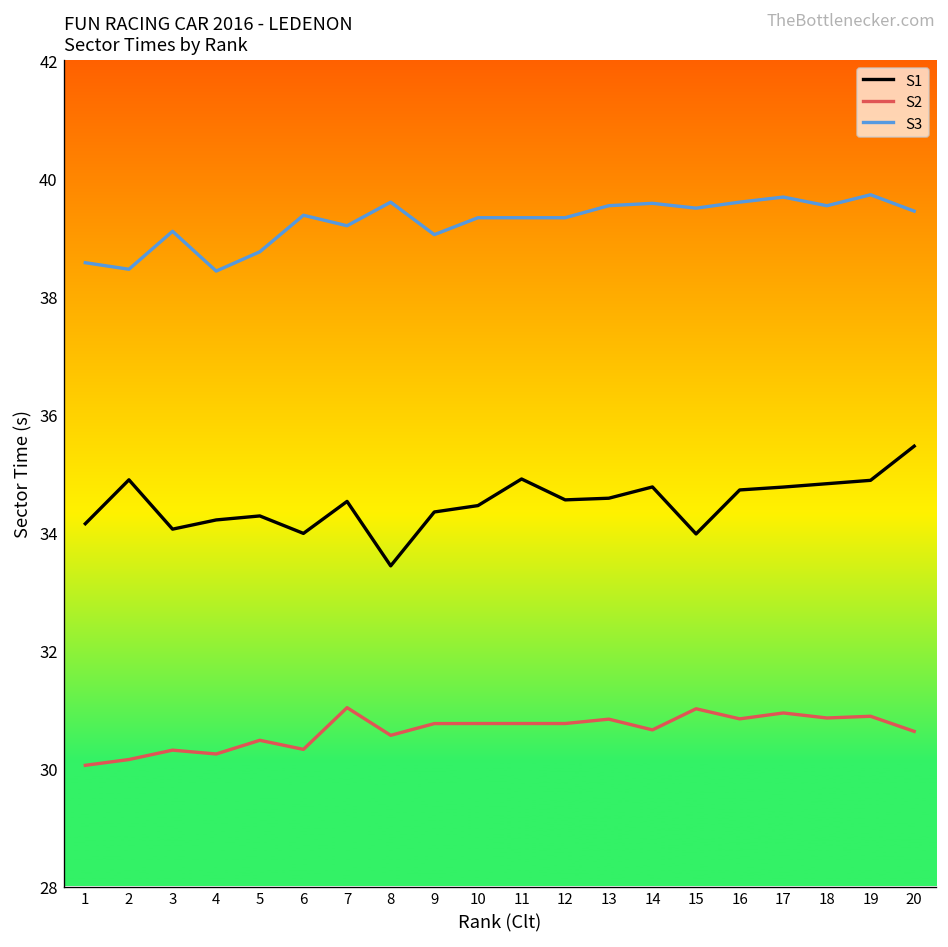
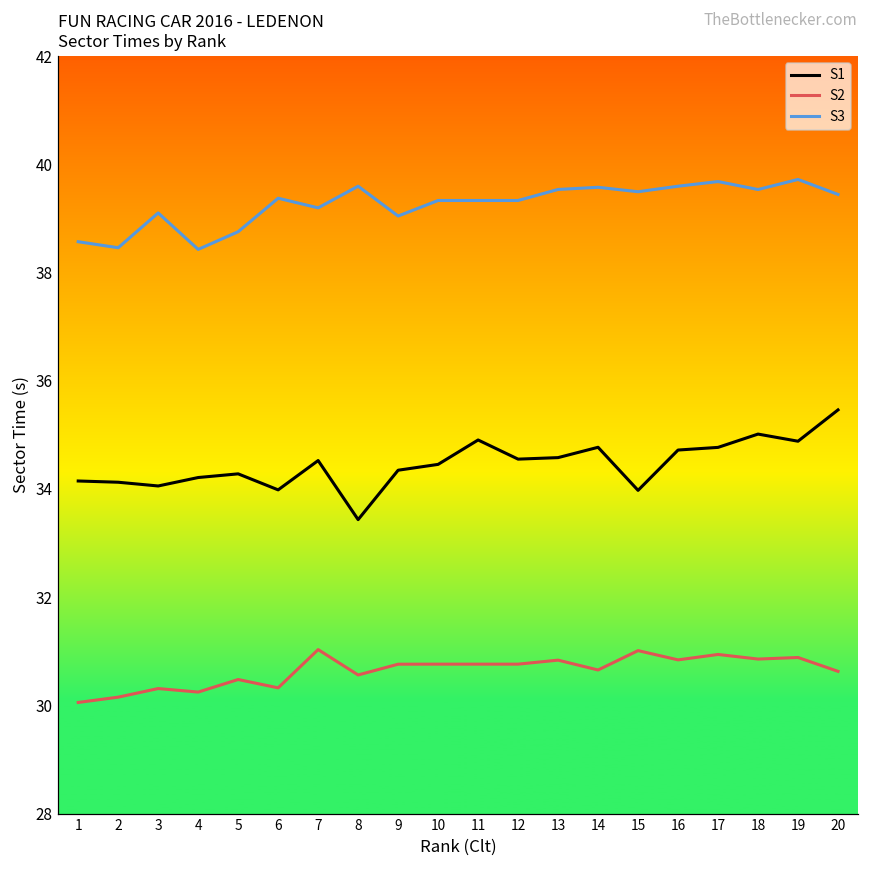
S1, 2: 34.9 -> 34.1
S1, 18: 34.8 -> 35.0
